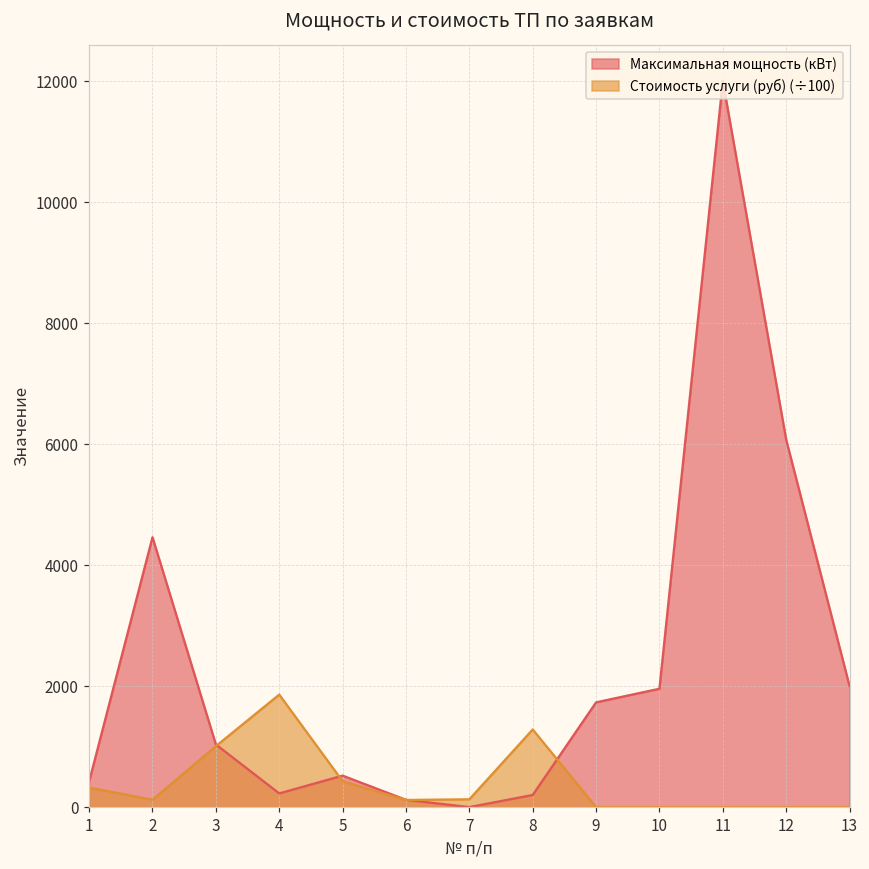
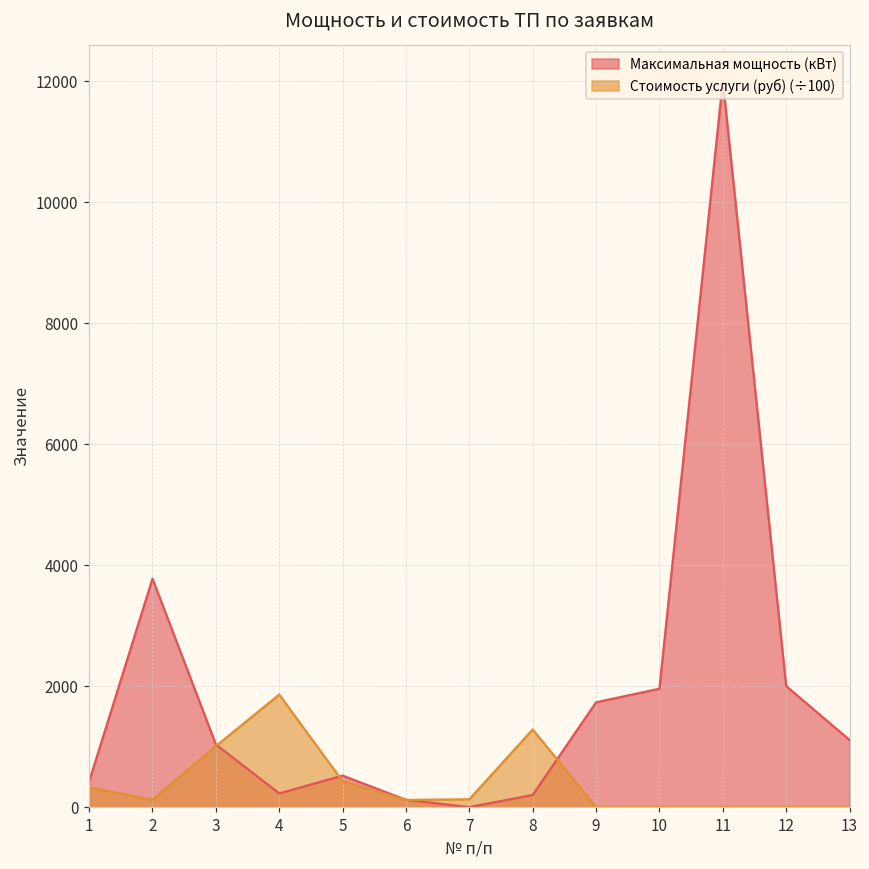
Максимальная мощность (кВт), 2: 4500 -> 3800
Максимальная мощность (кВт), 12: 6100 -> 2000
Максимальная мощность (кВт), 13: 2000 -> 1100
